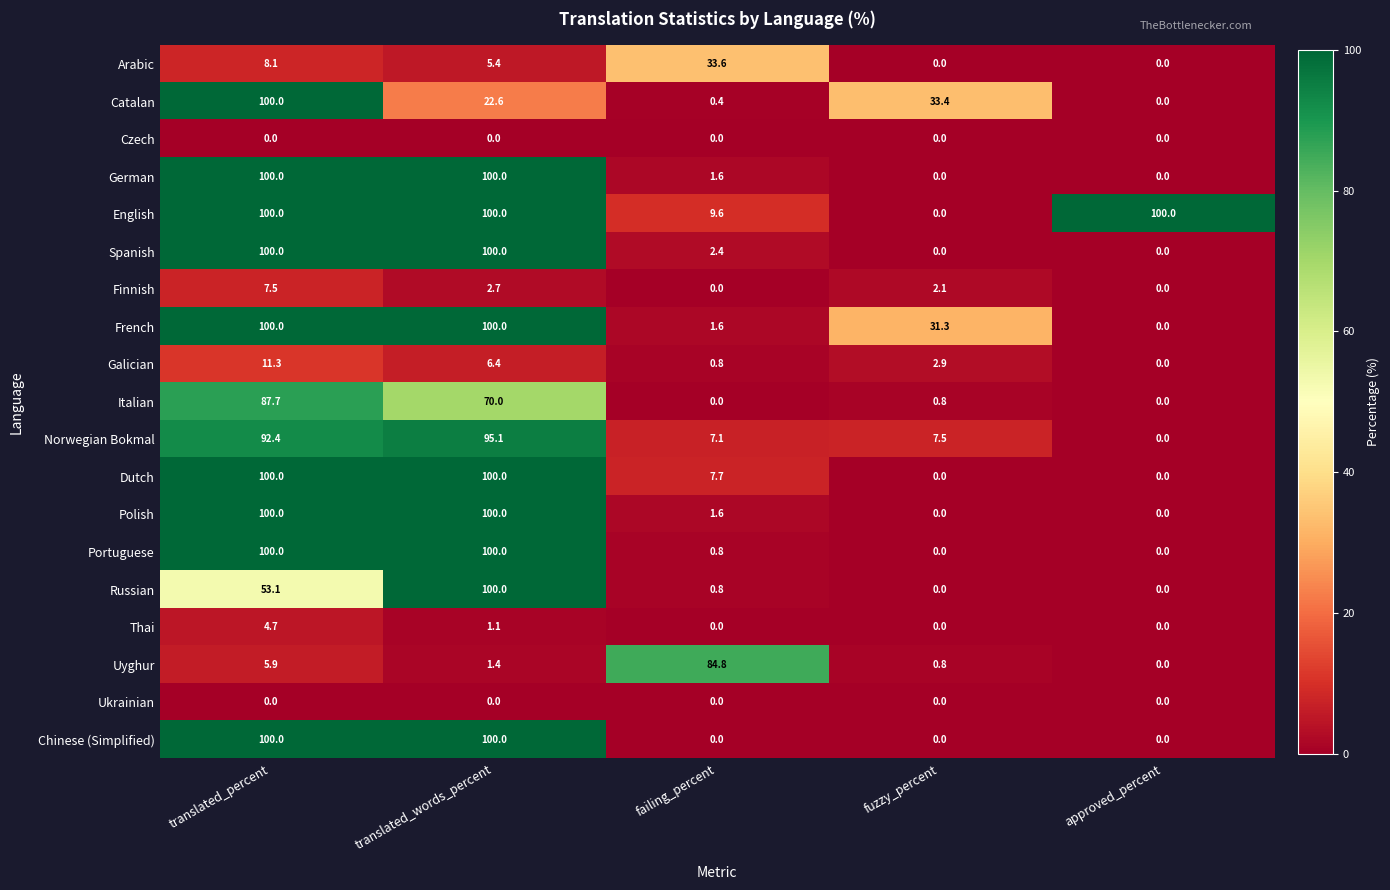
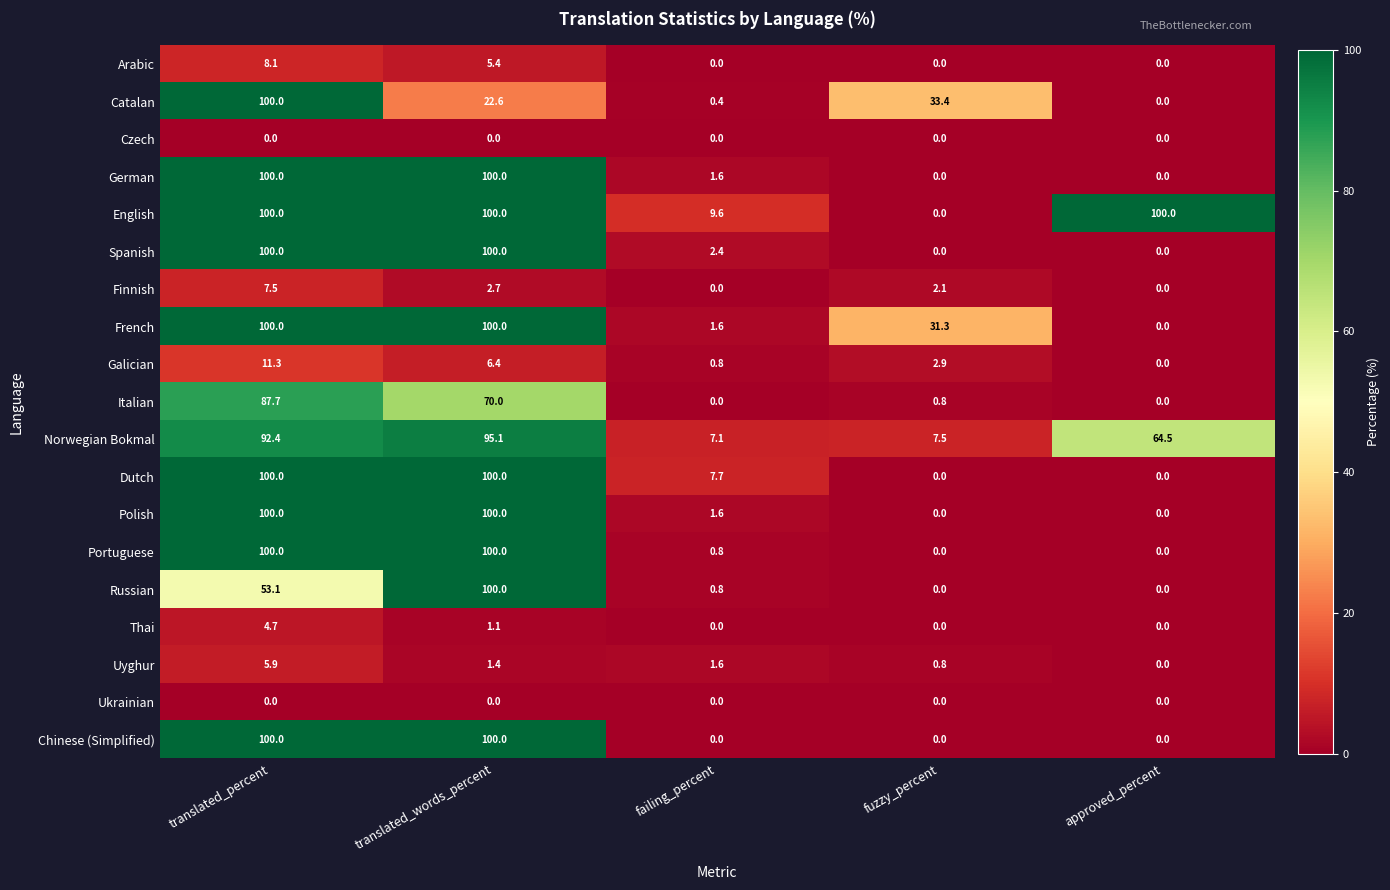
Arabic, failing_percent: 33.6 -> 0.0
Norwegian Bokmal, approved_percent: 0.0 -> 64.5
Uyghur, failing_percent: 84.8 -> 1.6
